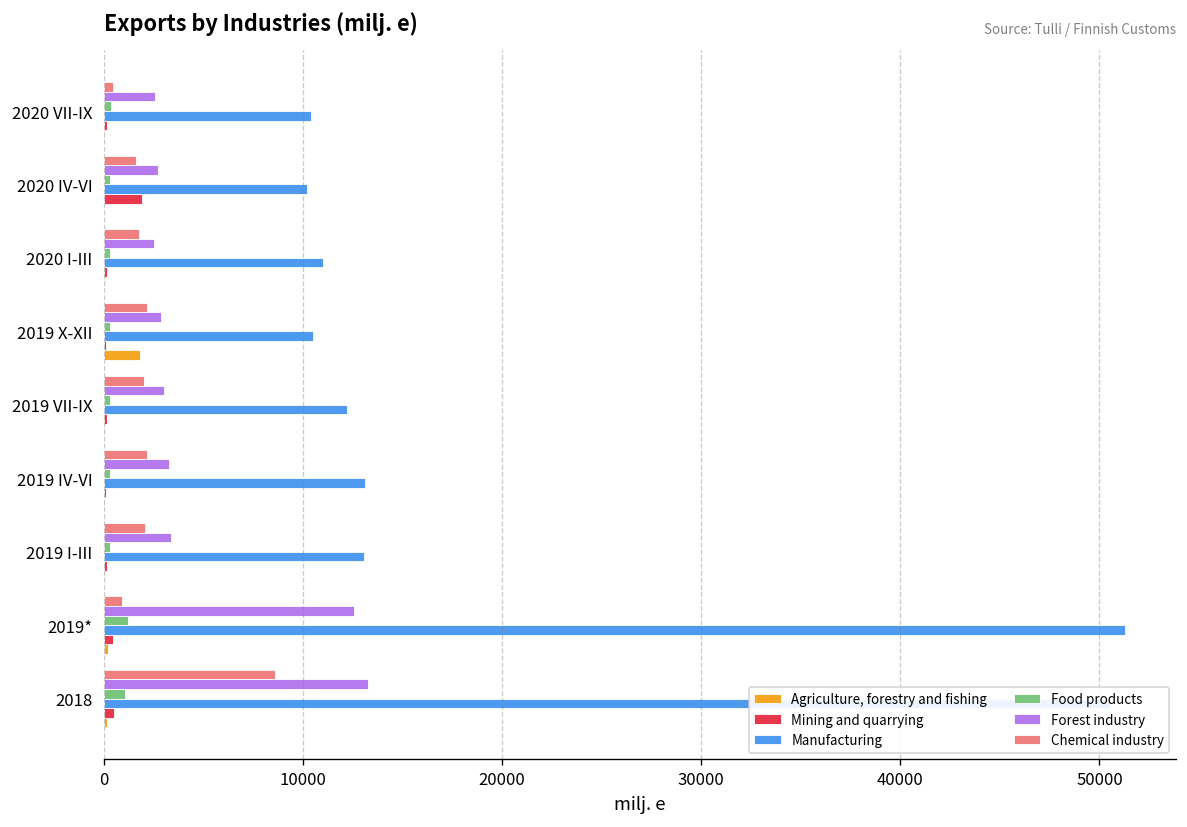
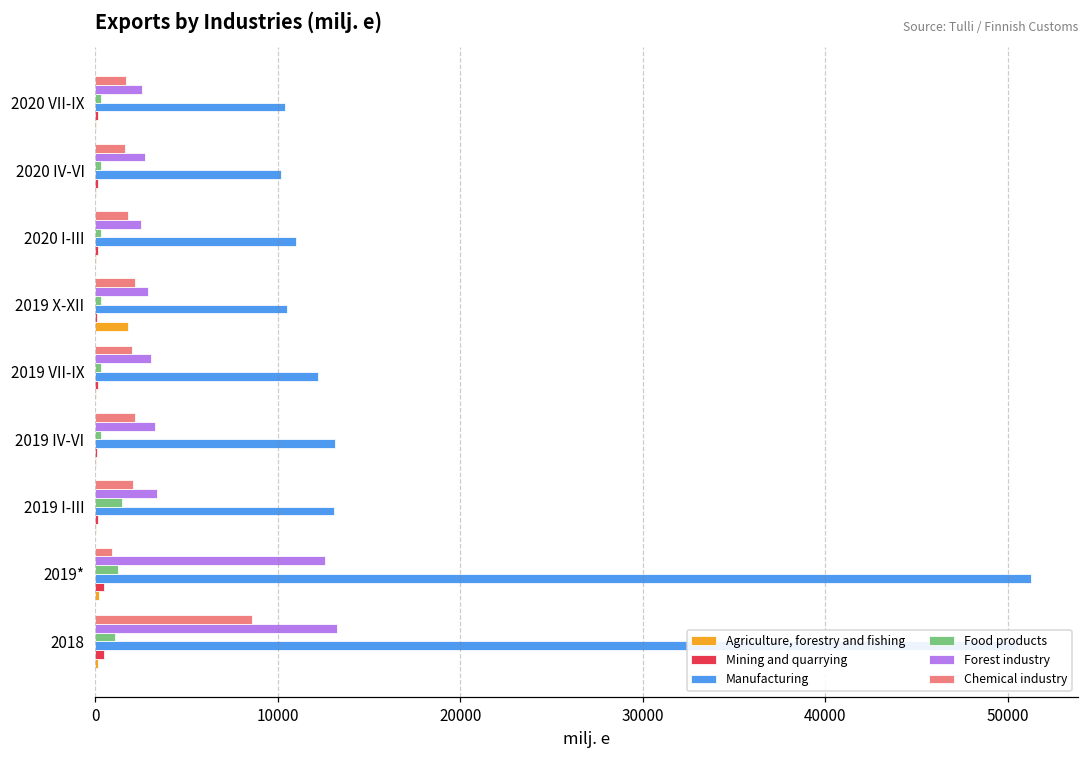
Chemical industry, 2020 VII-IX: 500 -> 1700
Mining and quarrying, 2020 IV-VI: 1900 -> 200
Food products, 2019 I-III: 300 -> 1500
